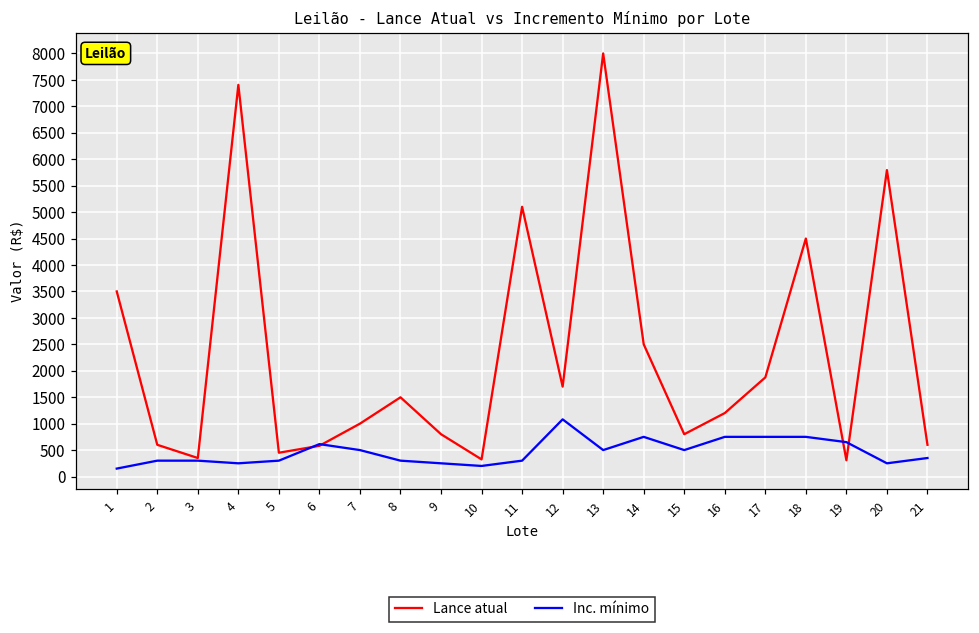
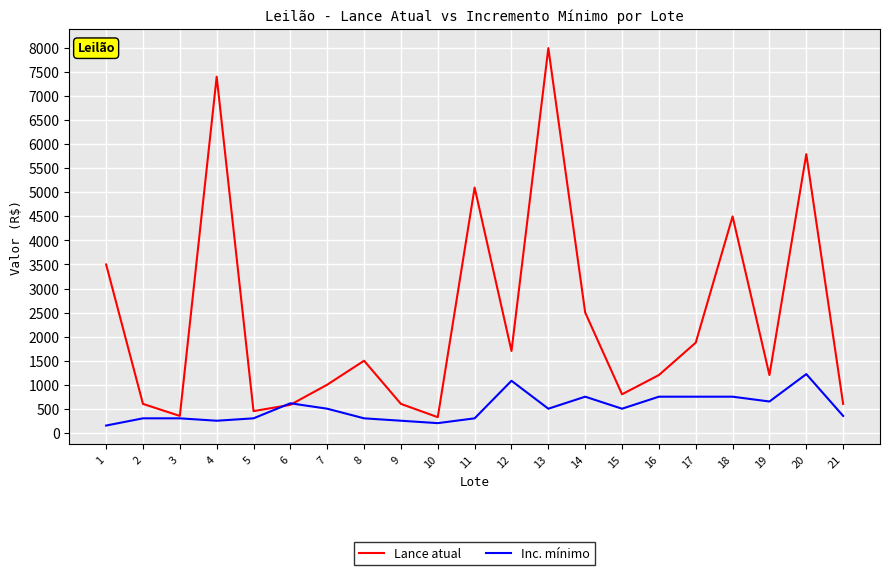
Lance atual, 9: 800 -> 600
Lance atual, 19: 300 -> 1200
Inc. mínimo, 20: 300 -> 1200
